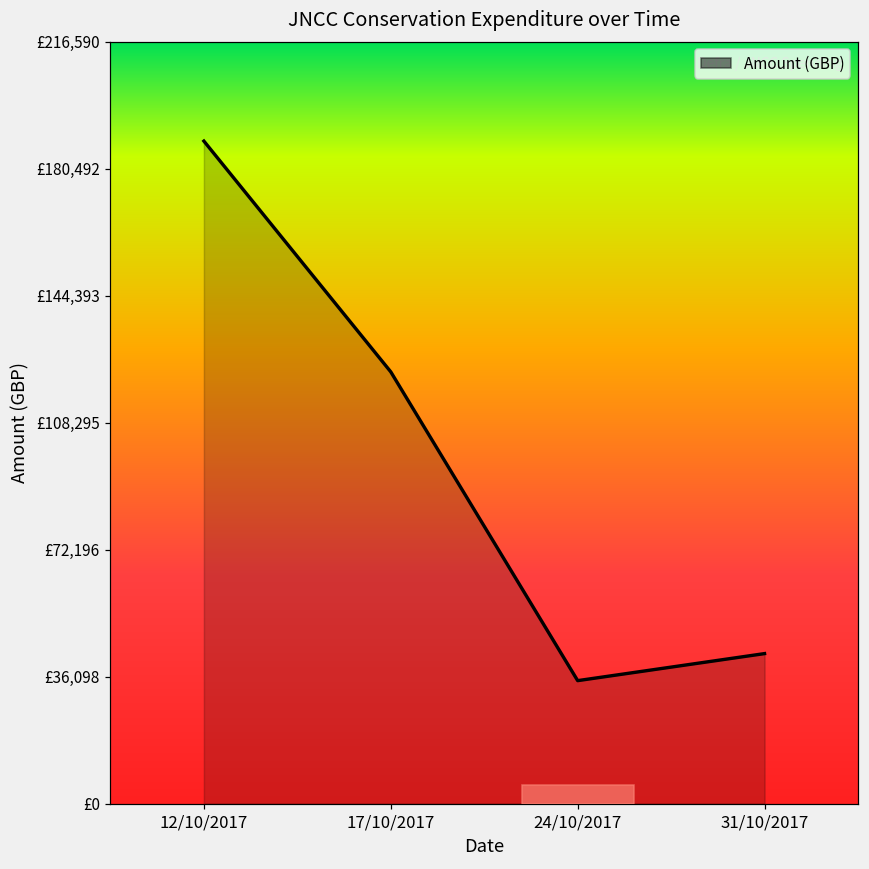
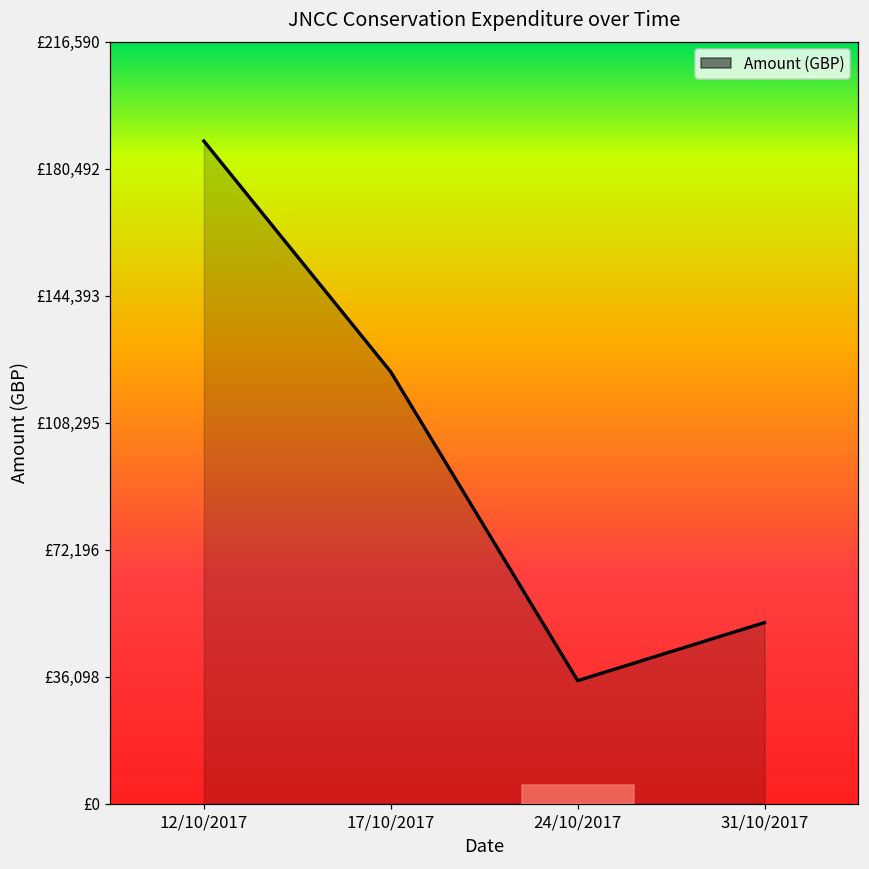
31/10/2017: £43,000 -> £52,000
